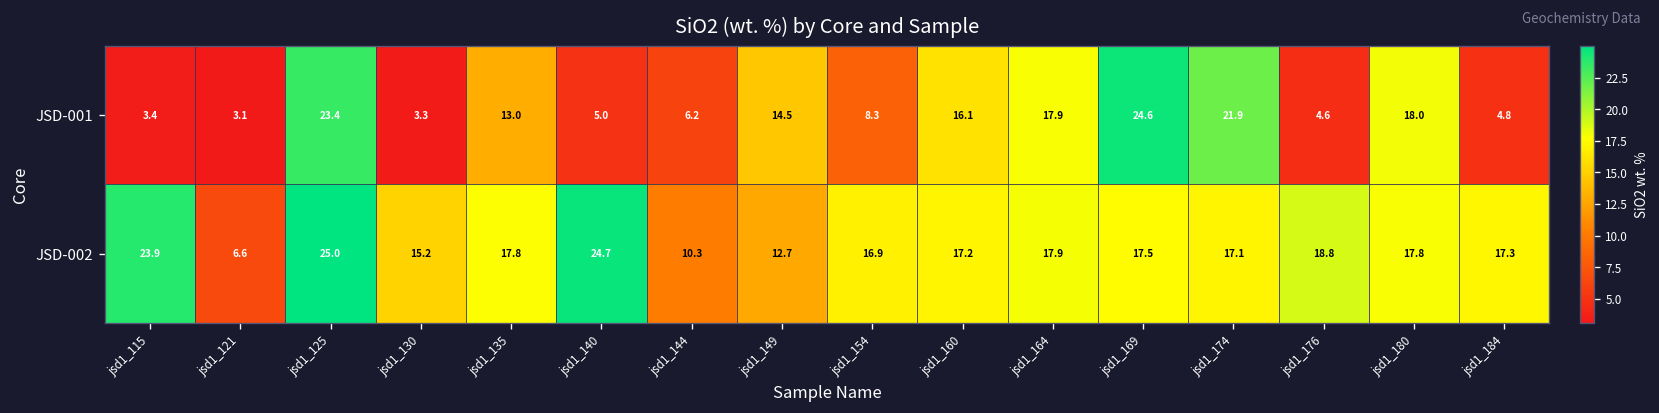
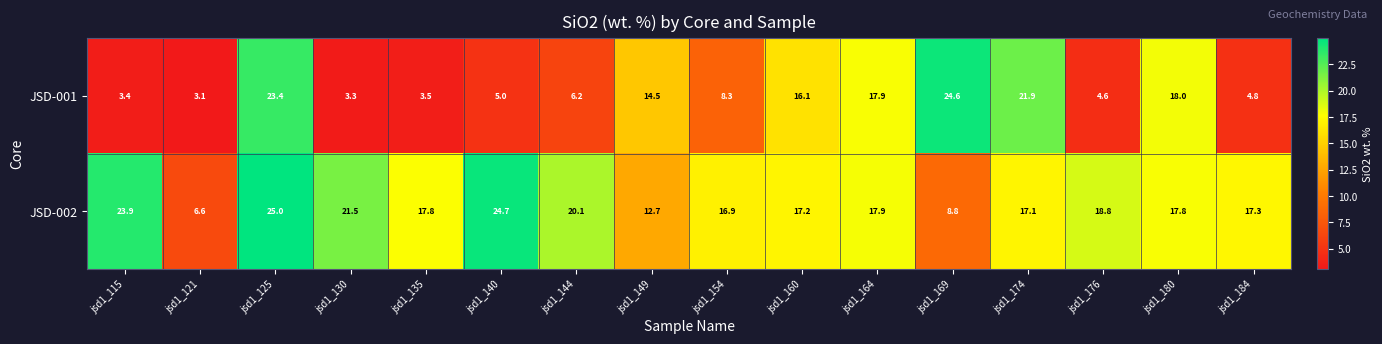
JSD-001, jsd1_135: 13.0 -> 3.5
JSD-002, jsd1_130: 15.2 -> 21.5
JSD-002, jsd1_144: 10.3 -> 20.1
JSD-002, jsd1_169: 17.5 -> 8.8
